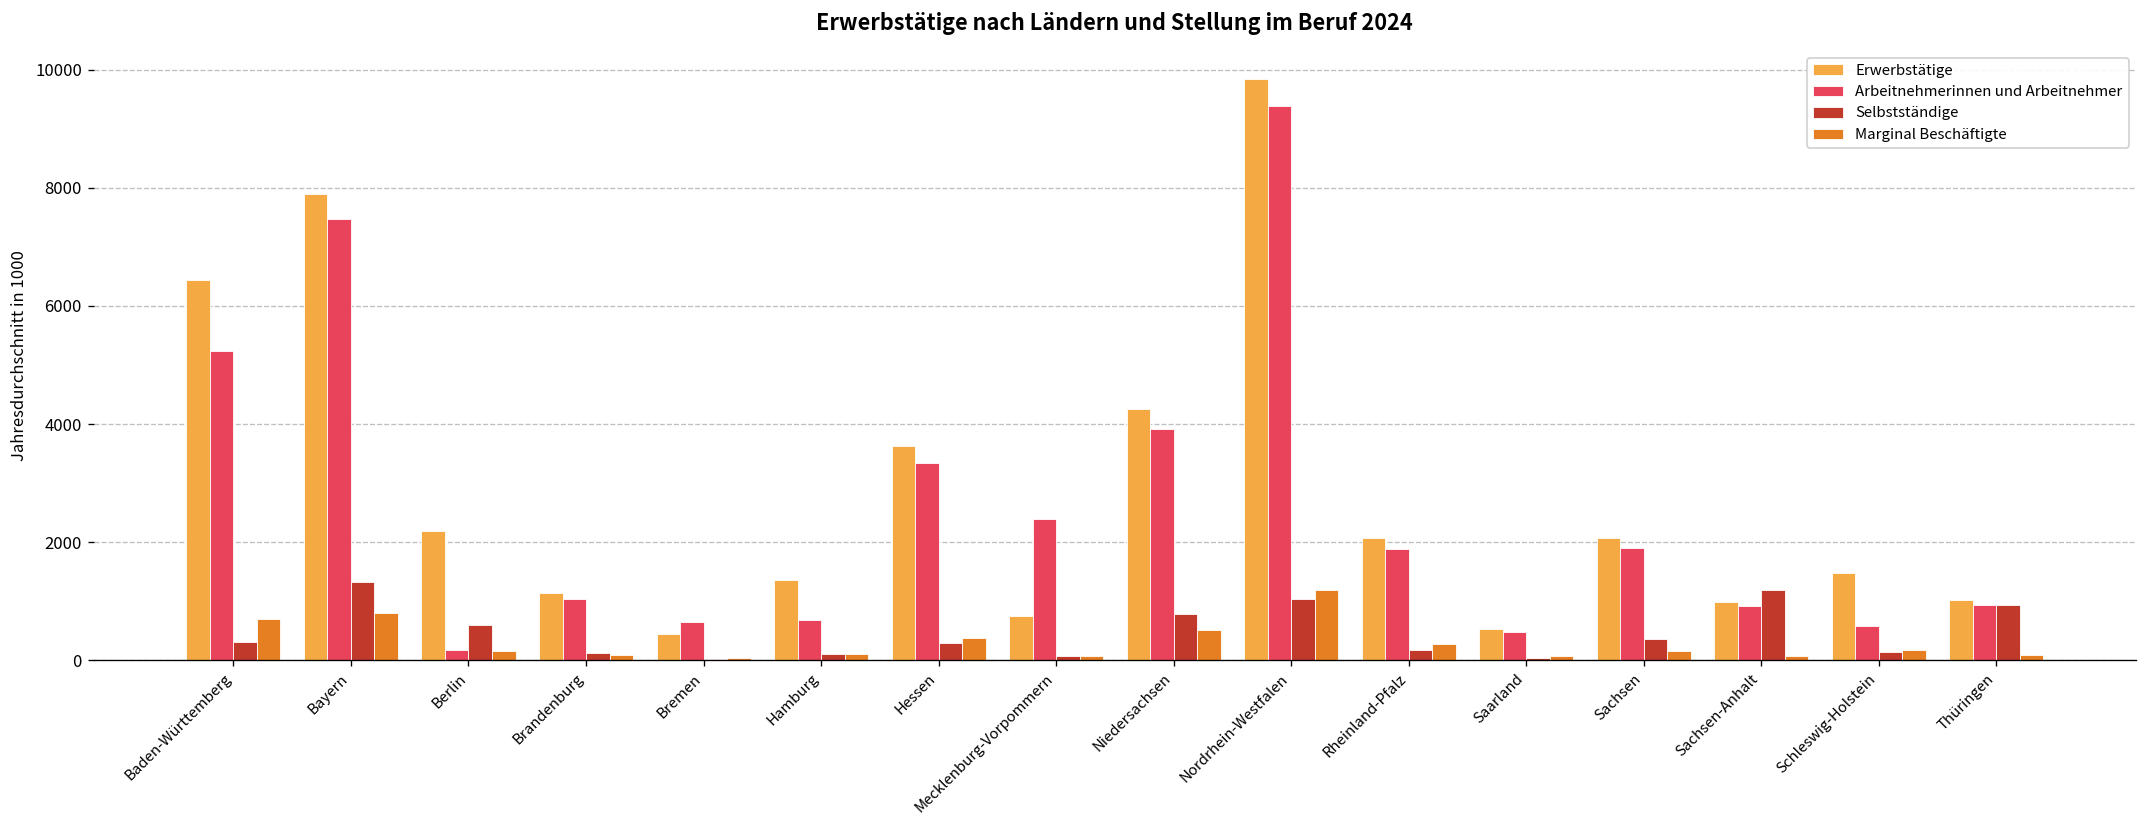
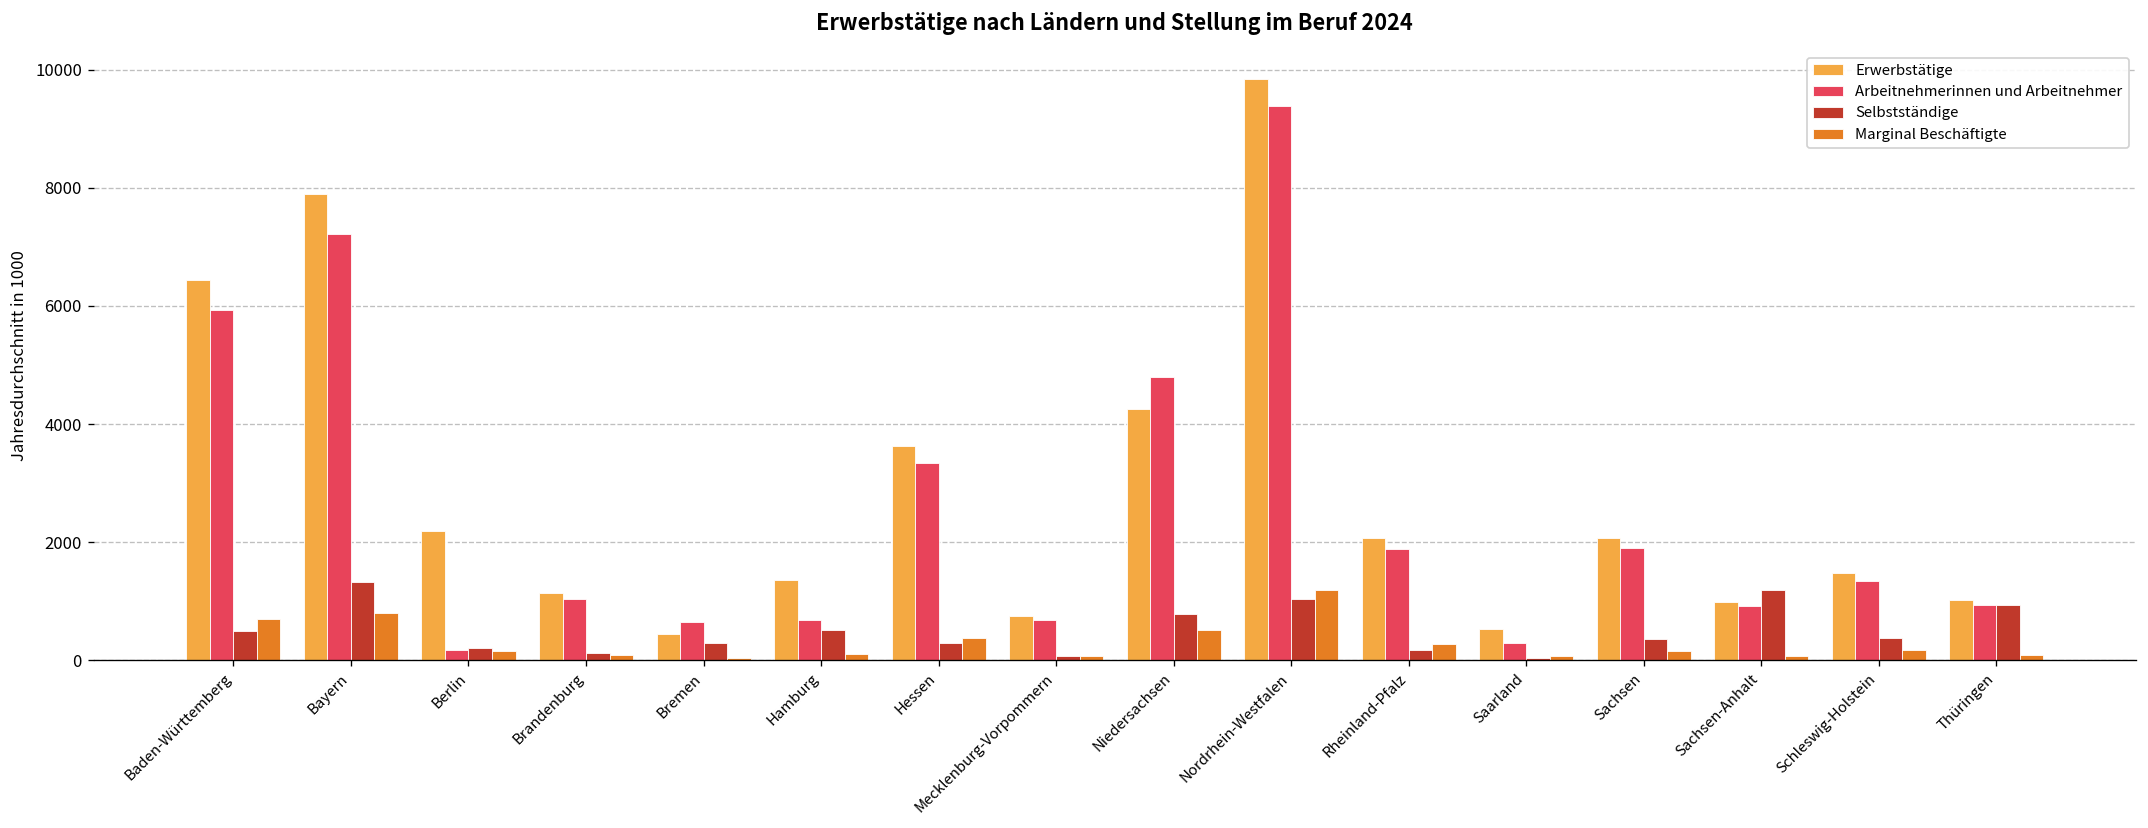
Arbeitnehmerinnen und Arbeitnehmer, Baden-Württemberg: 5200 -> 5900
Selbstständige, Baden-Württemberg: 300 -> 500
Arbeitnehmerinnen und Arbeitnehmer, Bayern: 7500 -> 7200
Selbstständige, Berlin: 600 -> 200
Selbstständige, Bremen: 0 -> 300
Selbstständige, Hamburg: 100 -> 500
Arbeitnehmerinnen und Arbeitnehmer, Mecklenburg-Vorpommern: 2400 -> 700
Arbeitnehmerinnen und Arbeitnehmer, Niedersachsen: 3900 -> 4800
Arbeitnehmerinnen und Arbeitnehmer, Saarland: 500 -> 300
Arbeitnehmerinnen und Arbeitnehmer, Schleswig-Holstein: 600 -> 1300
Selbstständige, Schleswig-Holstein: 100 -> 400
